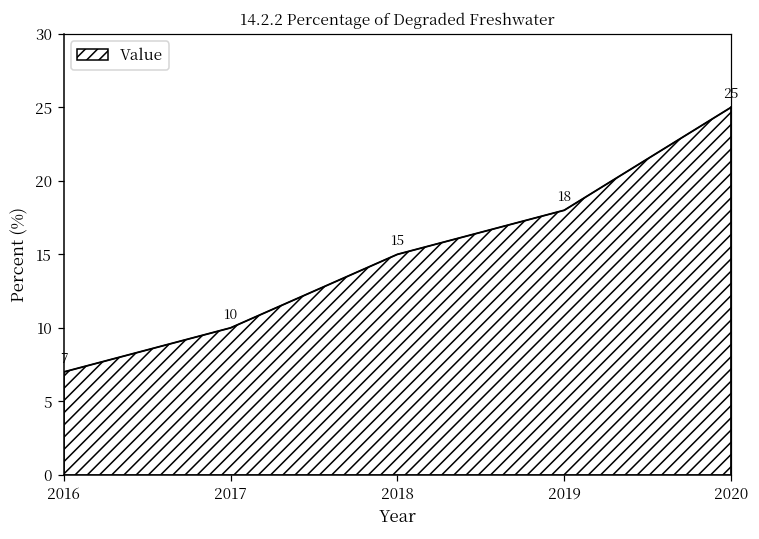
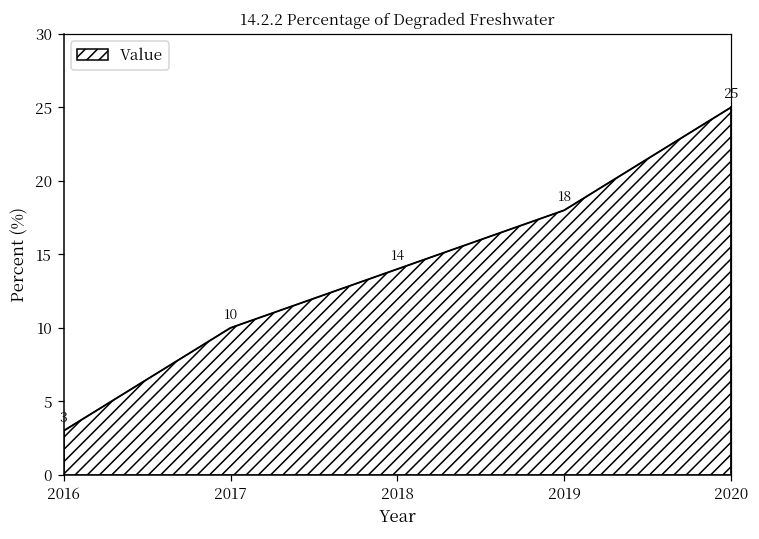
Value, 2016: 7 -> 3
Value, 2018: 15 -> 14
